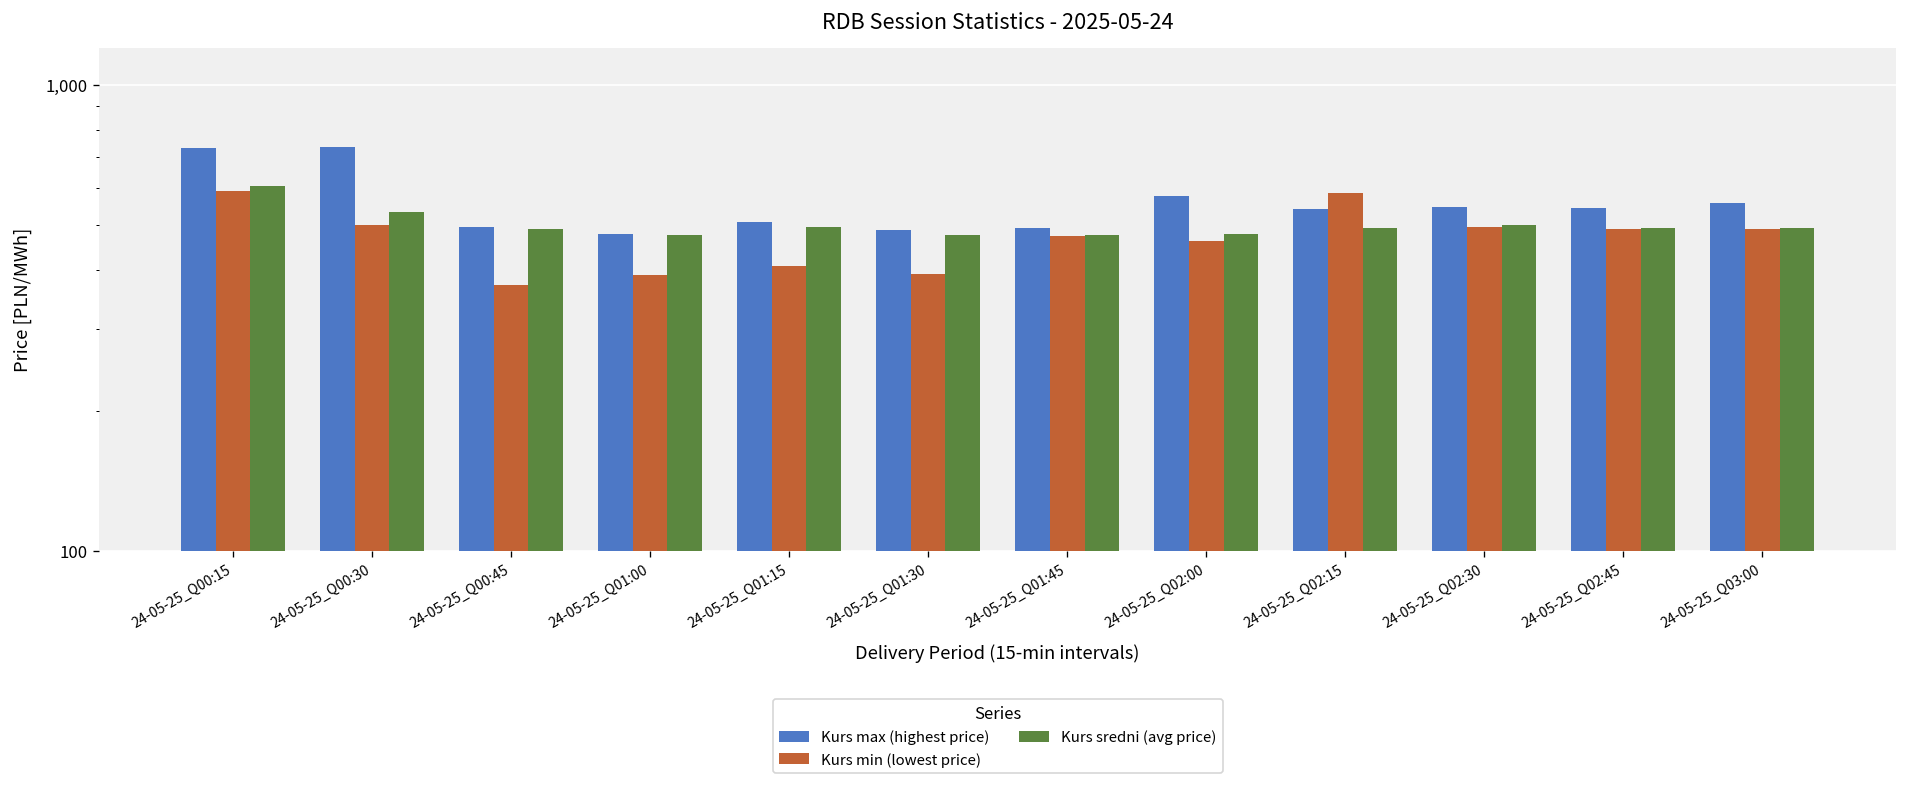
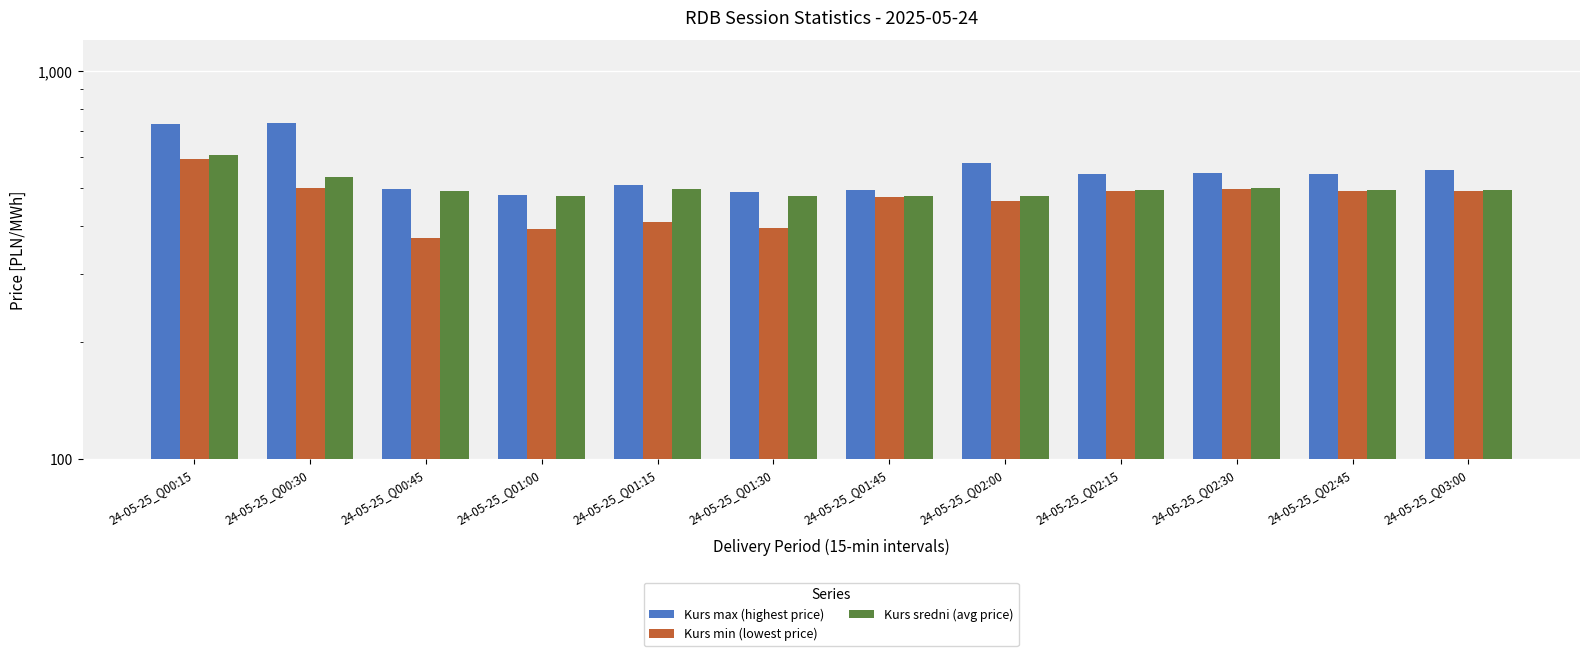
Kurs min (lowest price), 24-05-25_Q02:15: 590 -> 490
